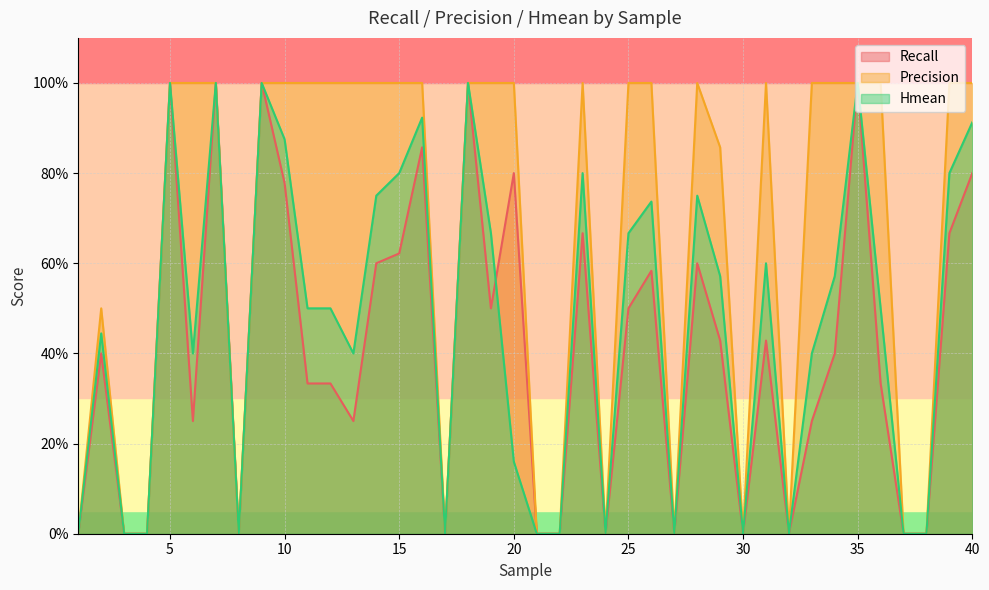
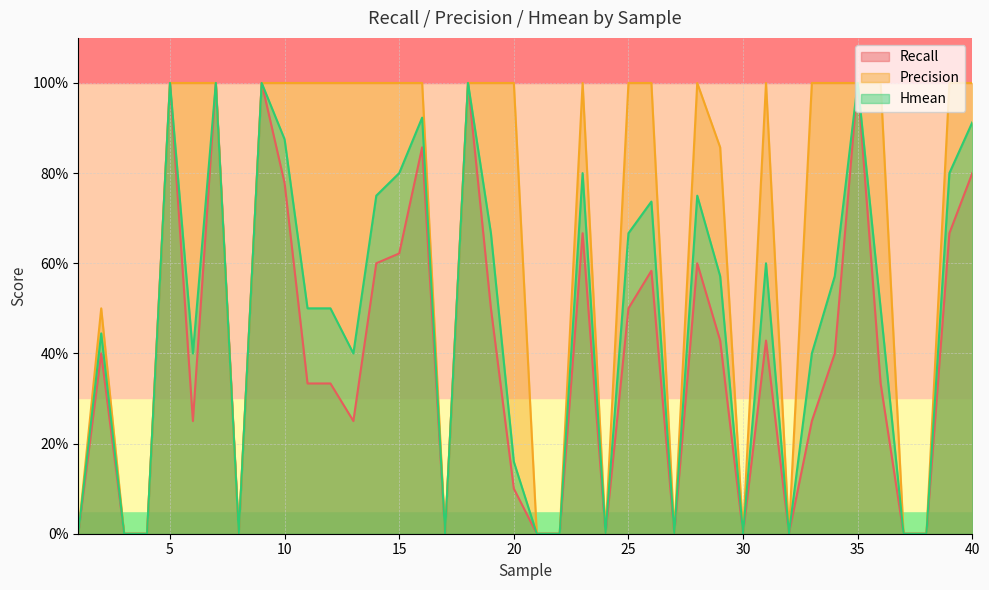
Recall, 20: 80% -> 10%
